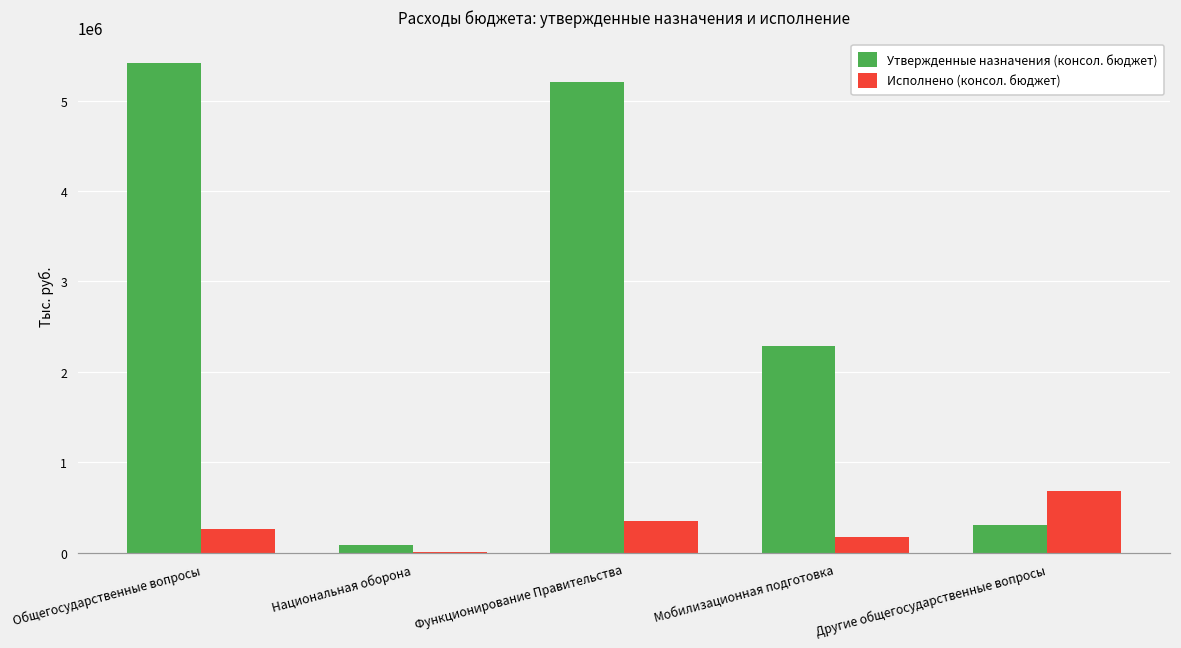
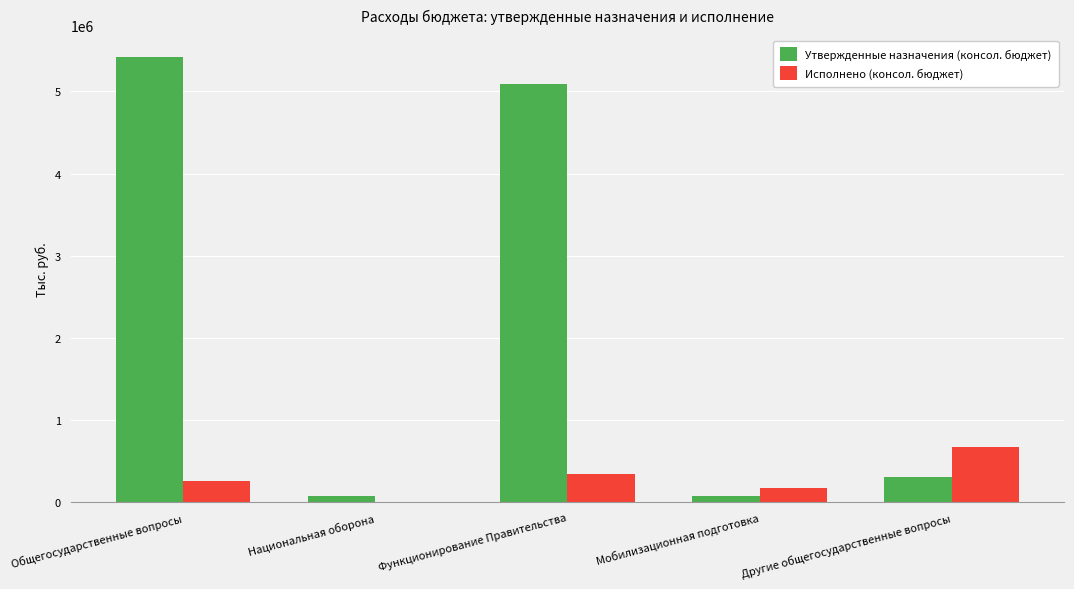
Утвержденные назначения (консол. бюджет), Функционирование Правительства: 5200000 -> 5100000
Утвержденные назначения (консол. бюджет), Мобилизационная подготовка: 2300000 -> 100000
